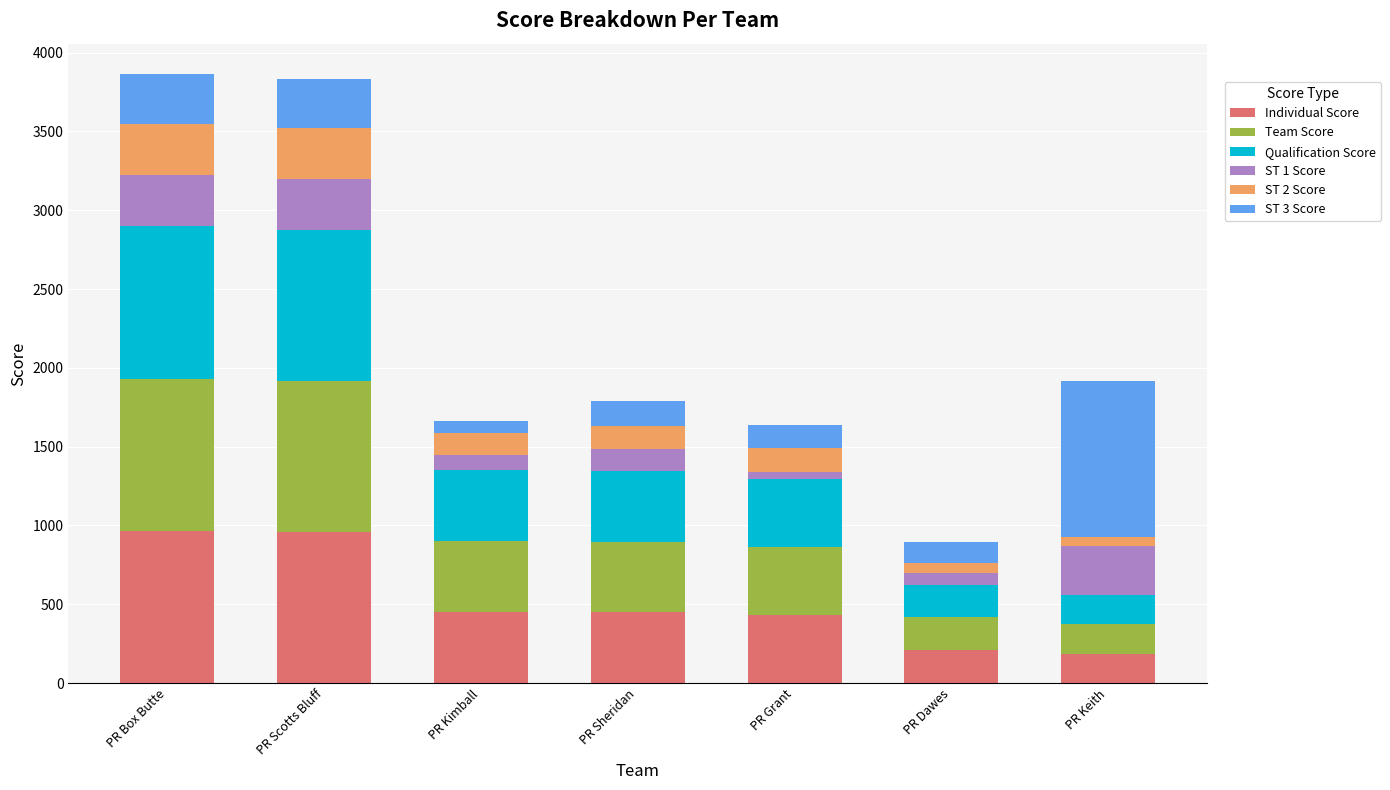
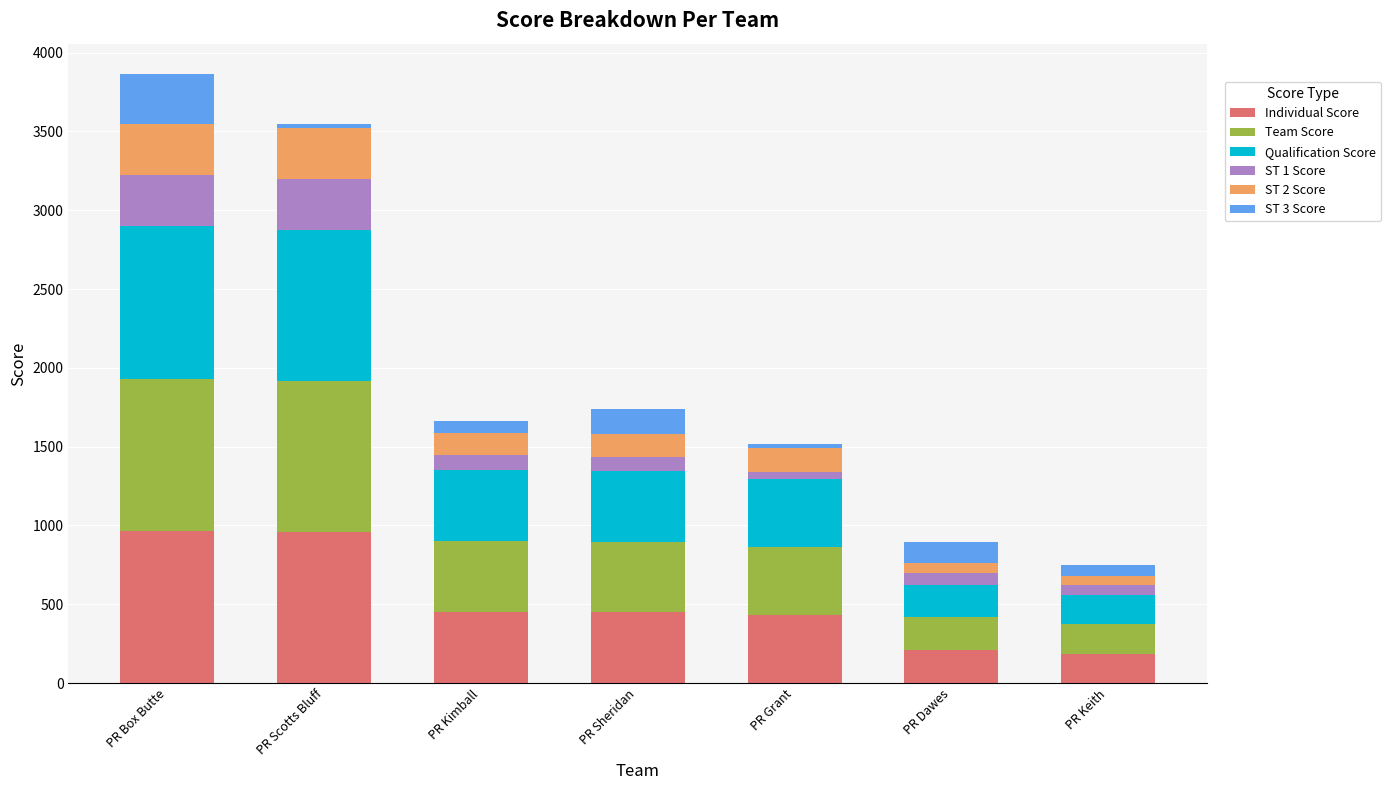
ST 3 Score, PR Scotts Bluff: 310 -> 30
ST 1 Score, PR Sheridan: 140 -> 90
ST 3 Score, PR Grant: 150 -> 30
ST 1 Score, PR Keith: 310 -> 60
ST 3 Score, PR Keith: 990 -> 70
